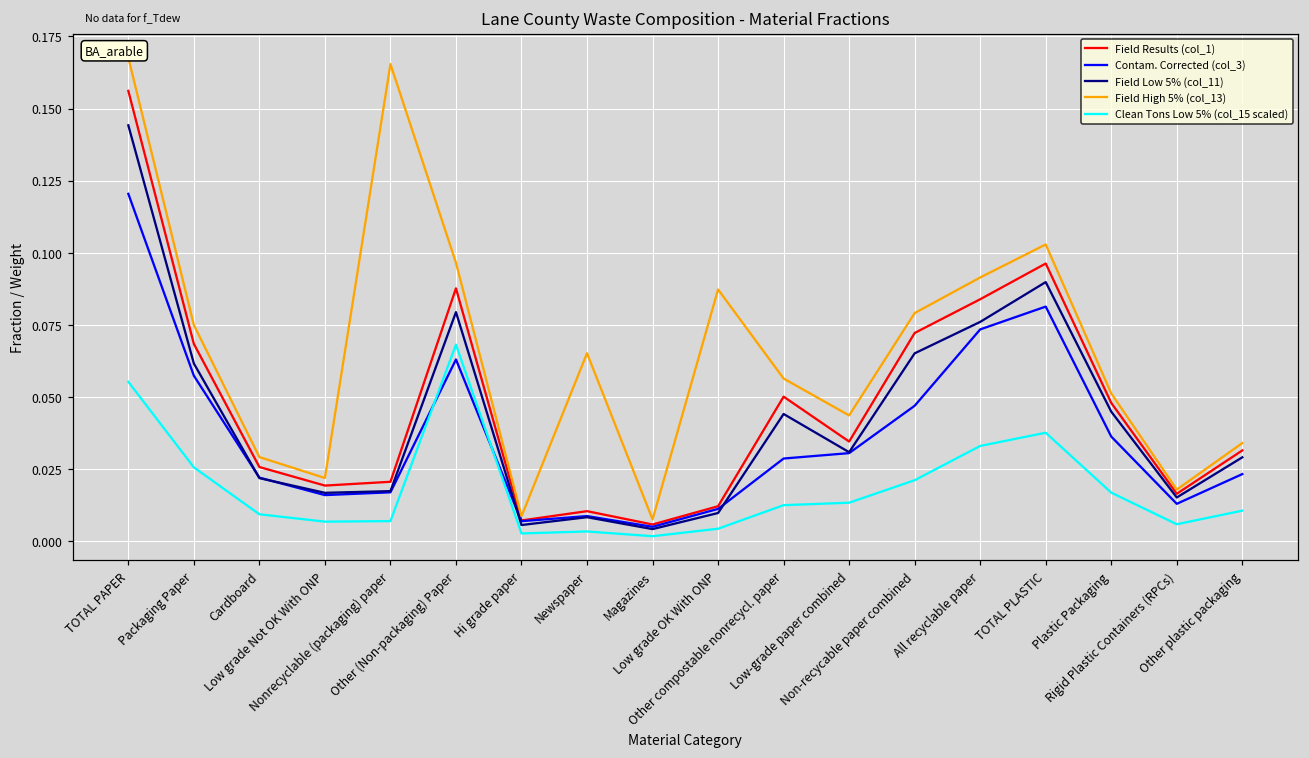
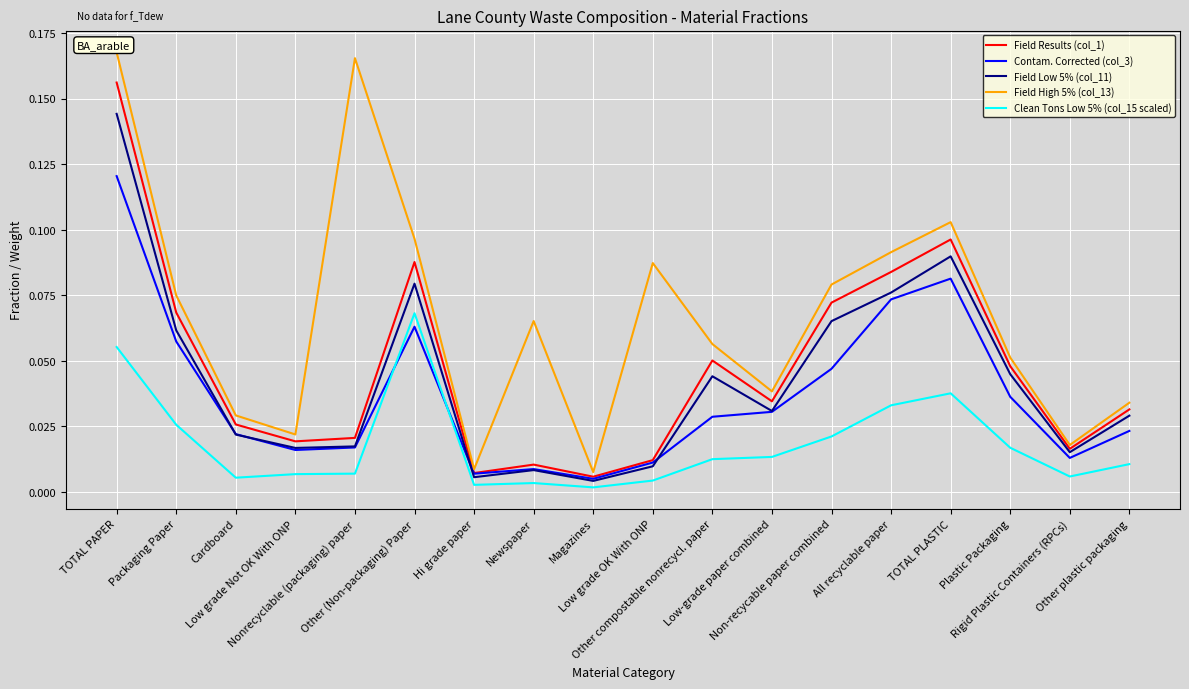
Clean Tons Low 5% (col_15 scaled), Cardboard: 0.009 -> 0.005
Field High 5% (col_13), Low-grade paper combined: 0.044 -> 0.038
